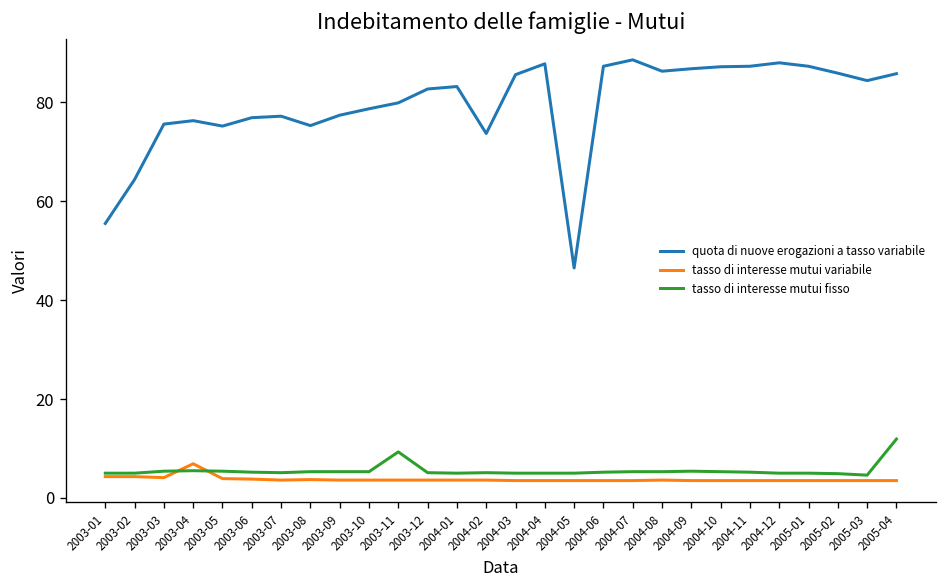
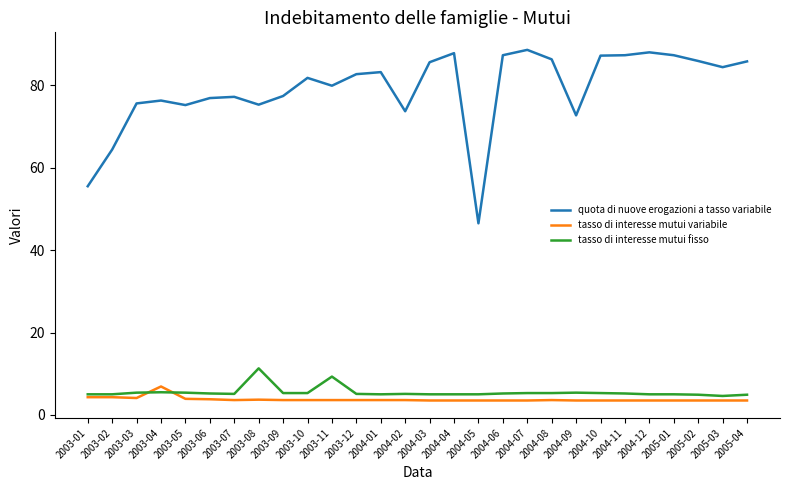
tasso di interesse mutui fisso, 2003-08: 5 -> 11
quota di nuove erogazioni a tasso variabile, 2003-10: 79 -> 82
quota di nuove erogazioni a tasso variabile, 2004-09: 87 -> 73
tasso di interesse mutui fisso, 2005-04: 12 -> 5
